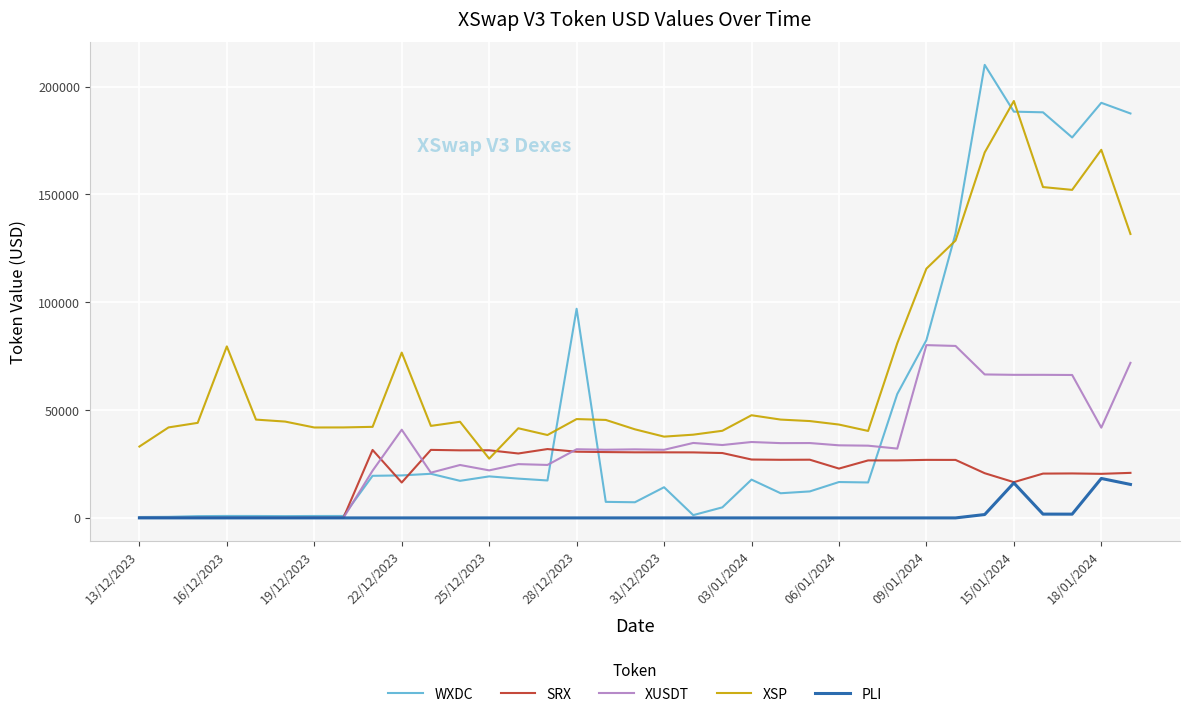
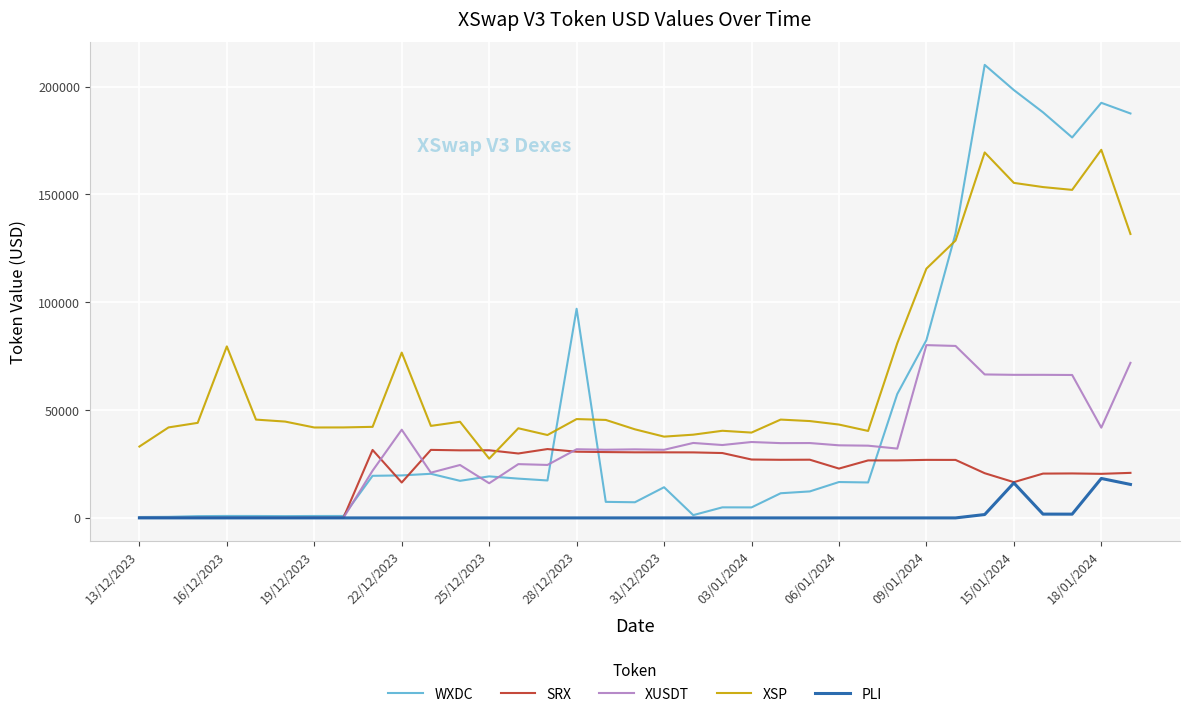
XUSDT, 25/12/2023: 22000 -> 16000
WXDC, 03/01/2024: 18000 -> 5000
XSP, 03/01/2024: 48000 -> 40000
WXDC, 15/01/2024: 188000 -> 198000
XSP, 15/01/2024: 193000 -> 155000
